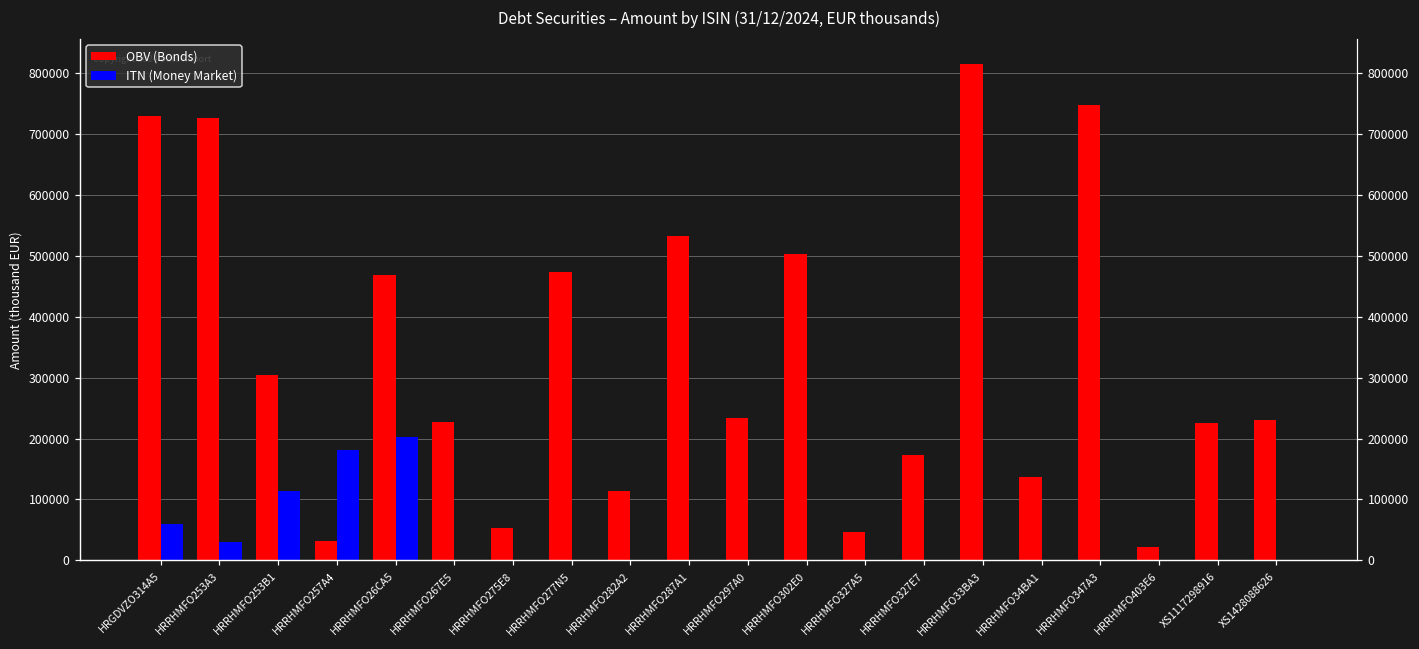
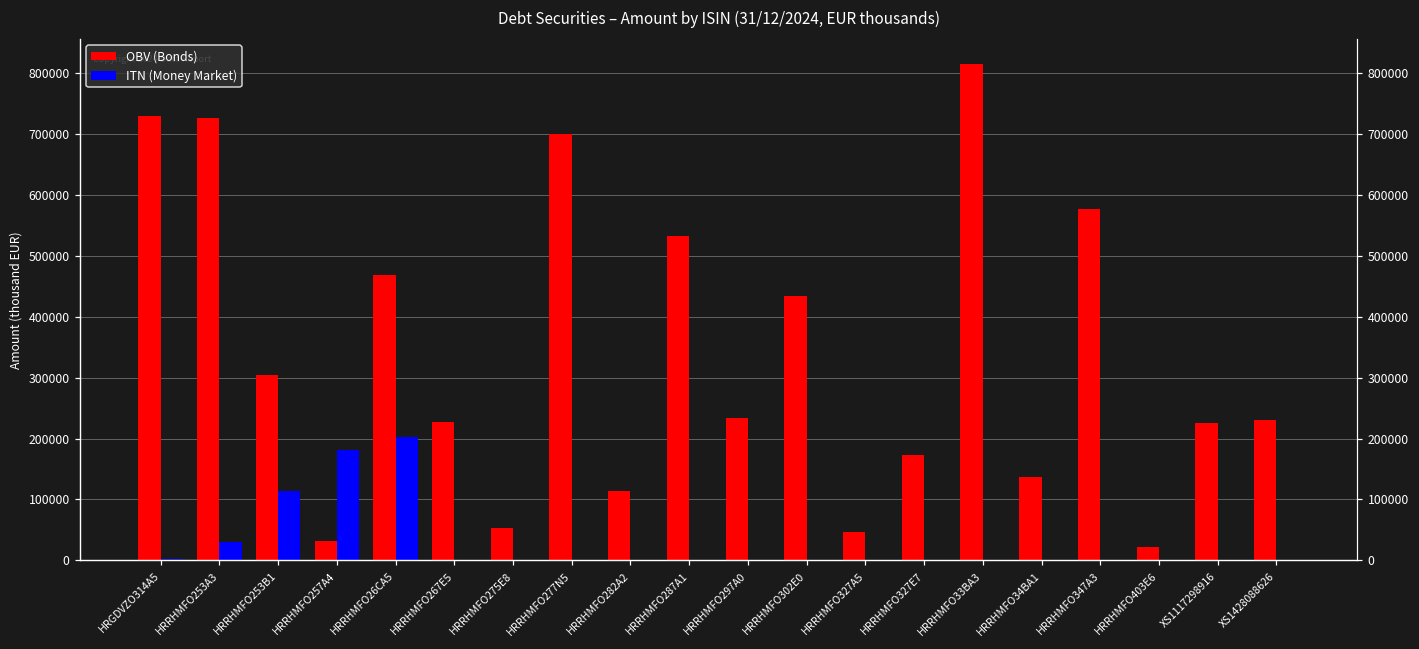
ITN (Money Market), HRGDVZO314A5: 60000 -> 0
OBV (Bonds), HRRHMFO277N5: 470000 -> 700000
OBV (Bonds), HRRHMFO302E0: 500000 -> 430000
OBV (Bonds), HRRHMFO347A3: 750000 -> 580000
